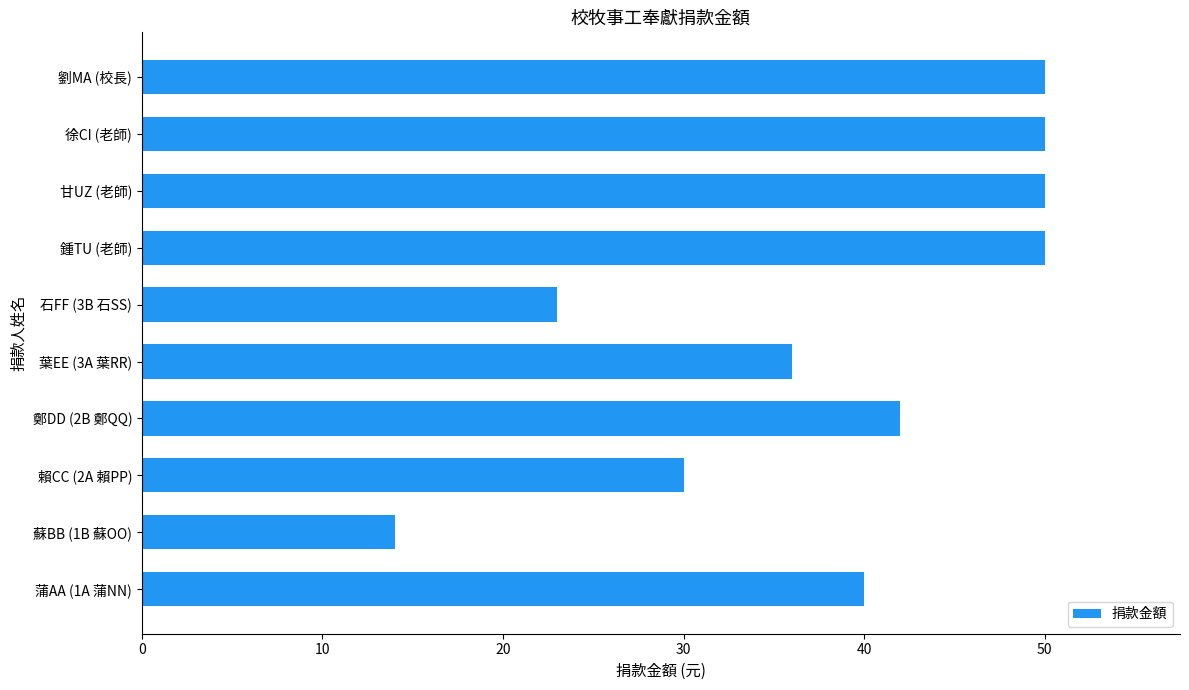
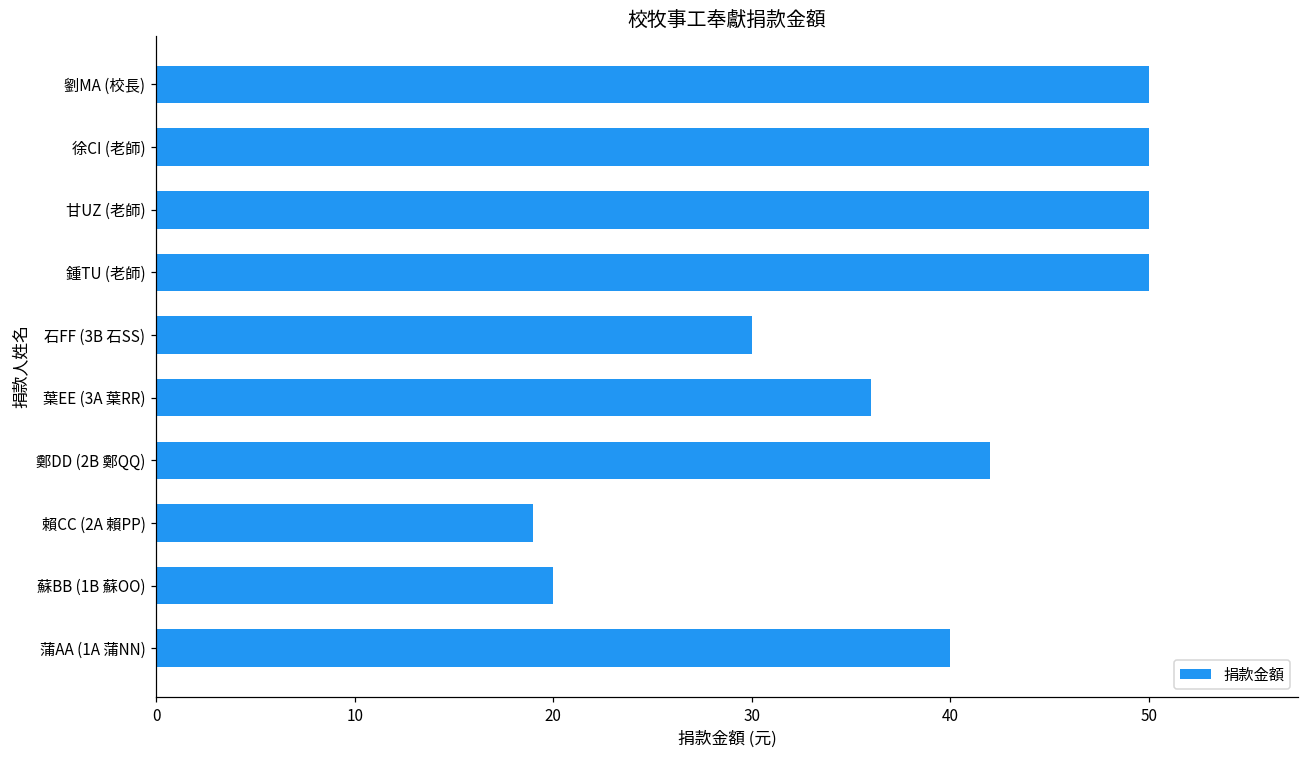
石FF (3B 石SS): 23 -> 30
賴CC (2A 賴PP): 30 -> 19
蘇BB (1B 蘇OO): 14 -> 20
